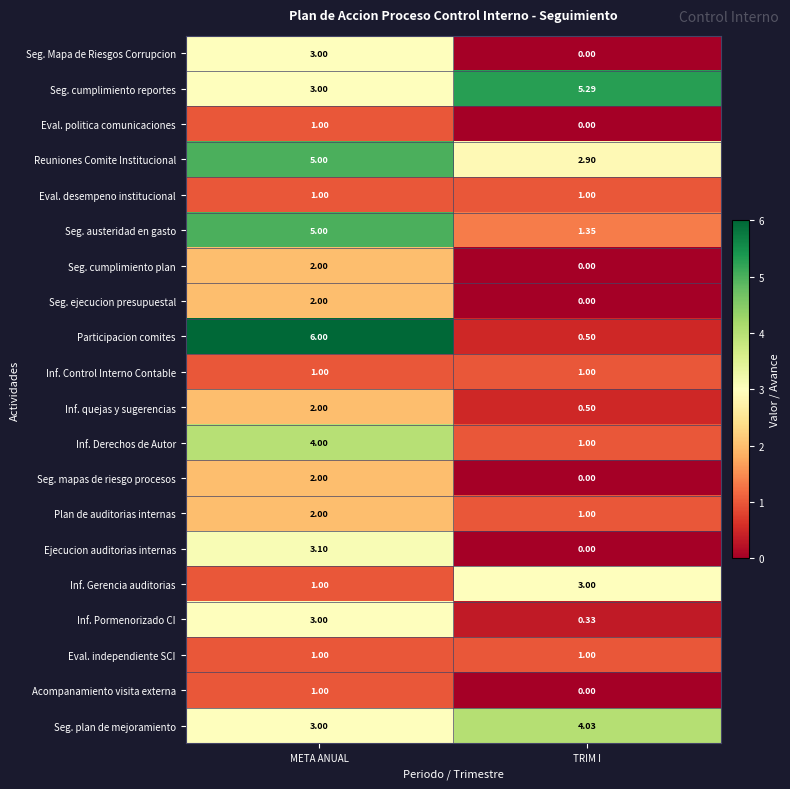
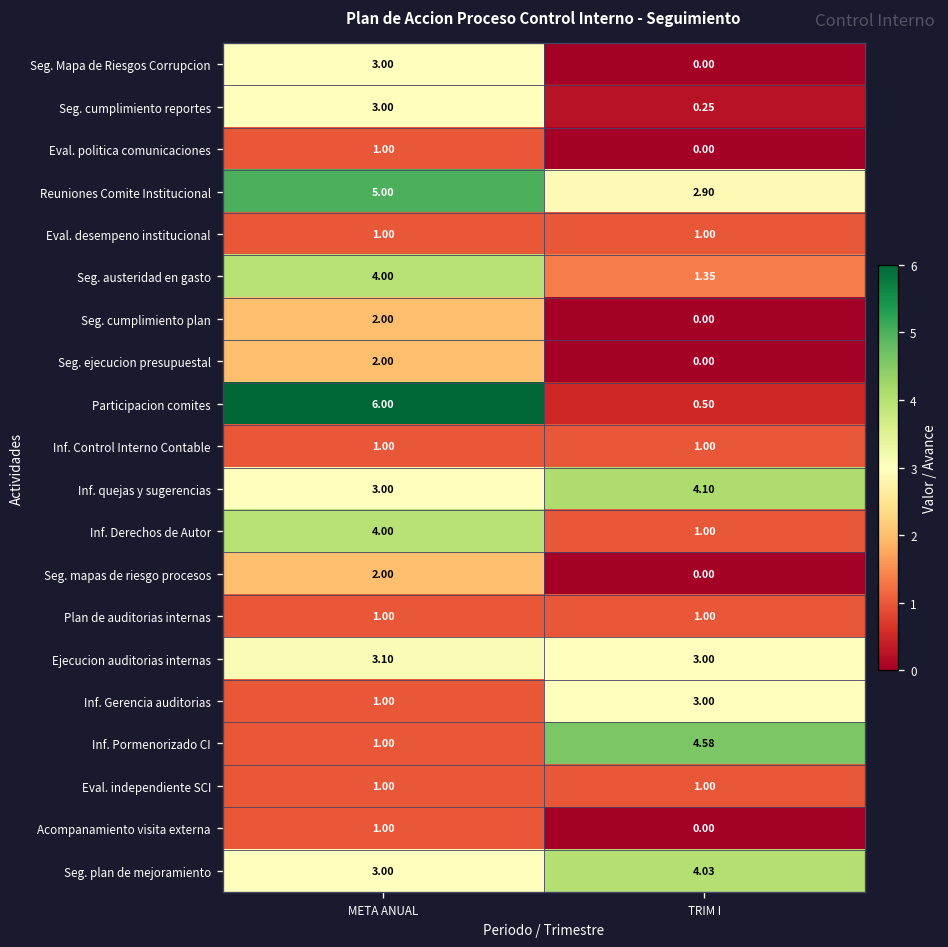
Seg. cumplimiento reportes, TRIM I: 5.29 -> 0.25
Seg. austeridad en gasto, META ANUAL: 5.00 -> 4.00
Inf. quejas y sugerencias, META ANUAL: 2.00 -> 3.00
Inf. quejas y sugerencias, TRIM I: 0.50 -> 4.10
Plan de auditorias internas, META ANUAL: 2.00 -> 1.00
Ejecucion auditorias internas, TRIM I: 0.00 -> 3.00
Inf. Pormenorizado CI, META ANUAL: 3.00 -> 1.00
Inf. Pormenorizado CI, TRIM I: 0.33 -> 4.58
